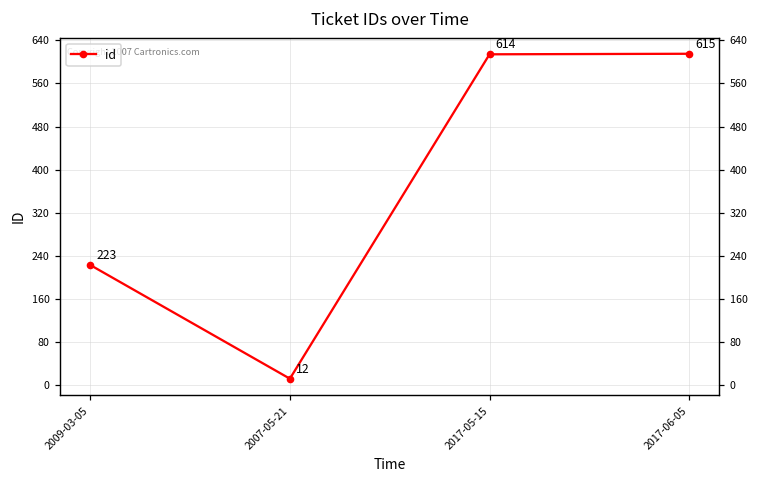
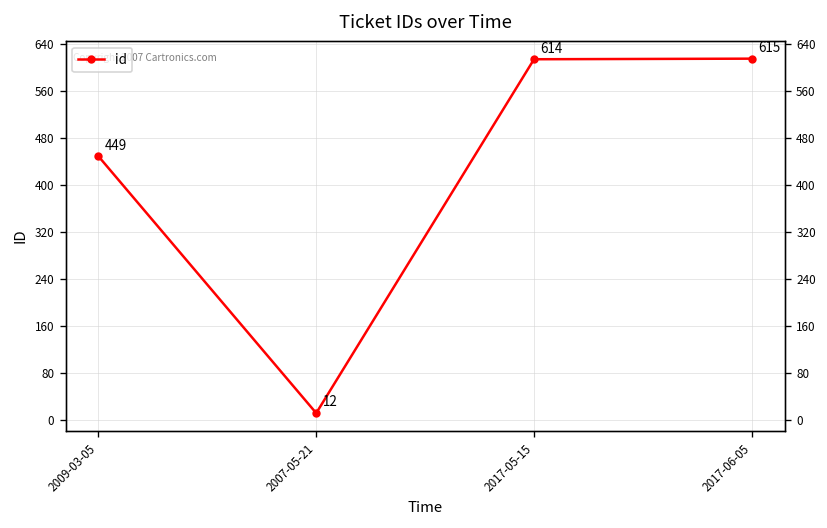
2009-03-05: 223 -> 449
